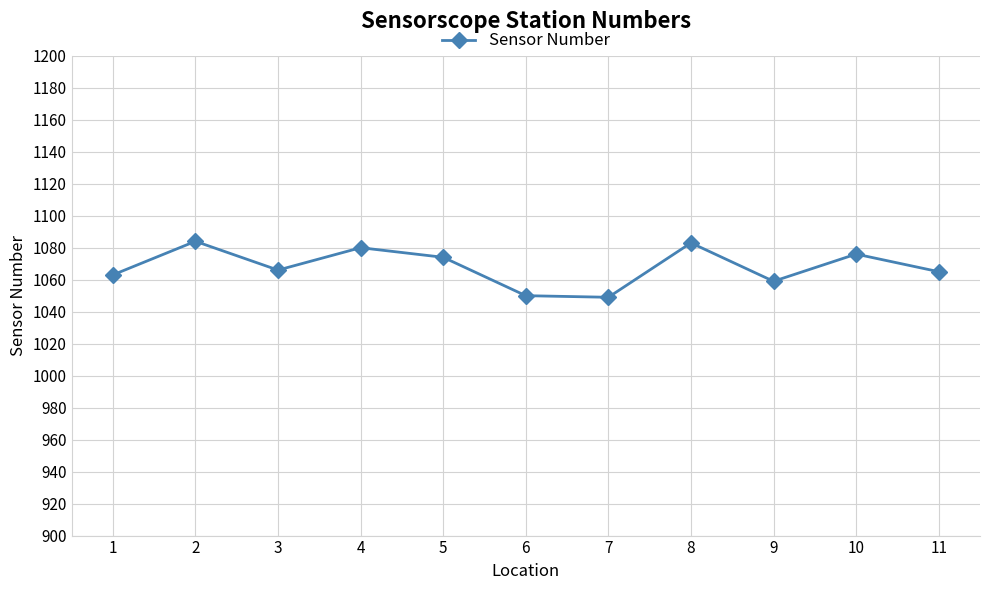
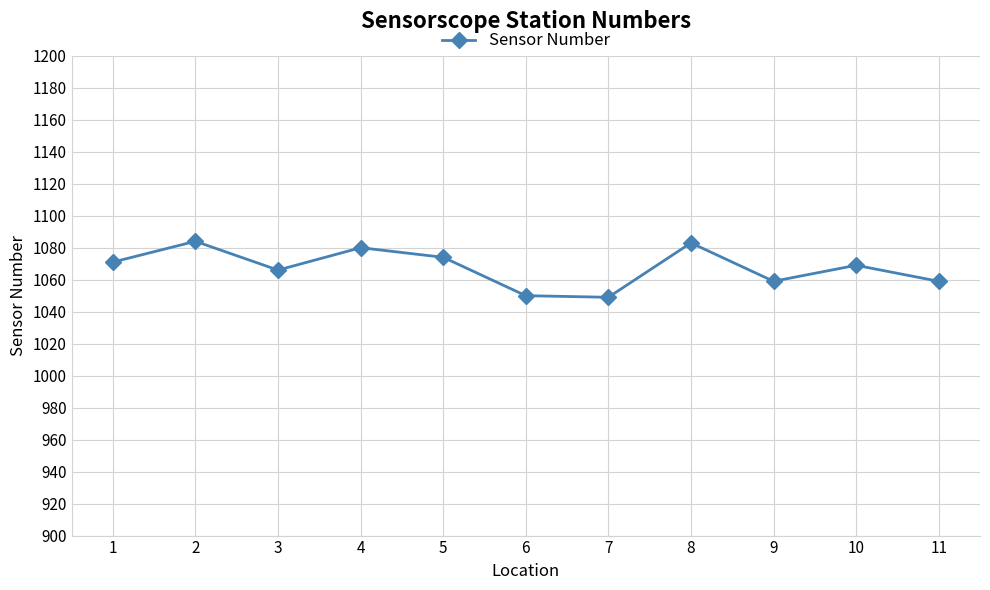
1: 1063 -> 1071
10: 1076 -> 1069
11: 1065 -> 1059
